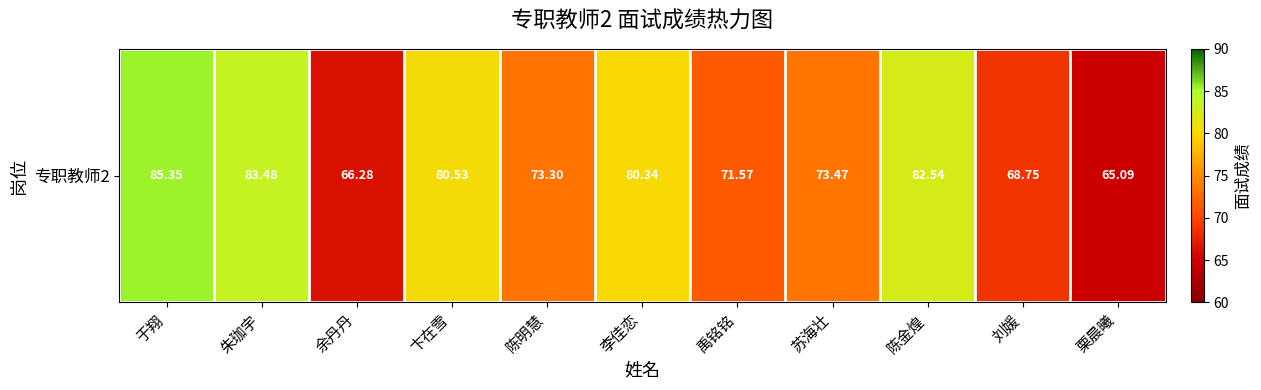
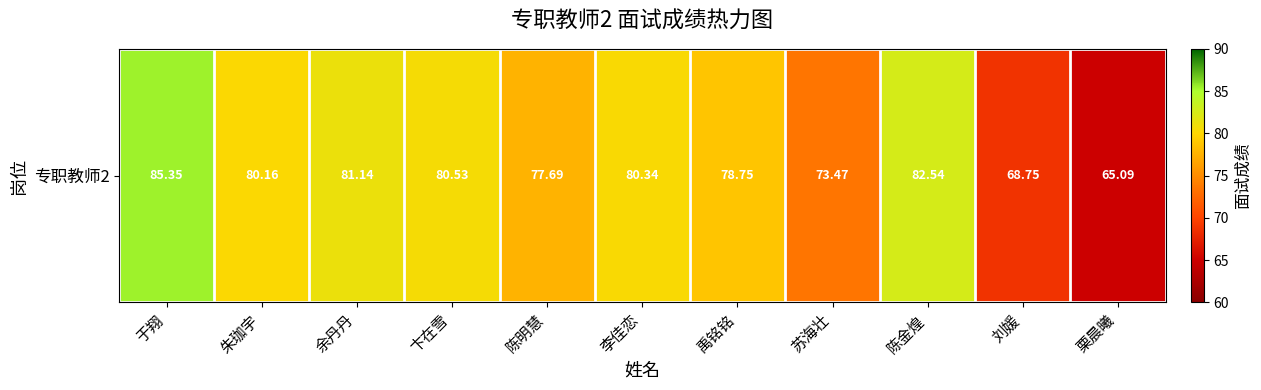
专职教师2, 朱珈宇: 83.48 -> 80.16
专职教师2, 余丹丹: 66.28 -> 81.14
专职教师2, 陈明慧: 73.30 -> 77.69
专职教师2, 禹铭铭: 71.57 -> 78.75
